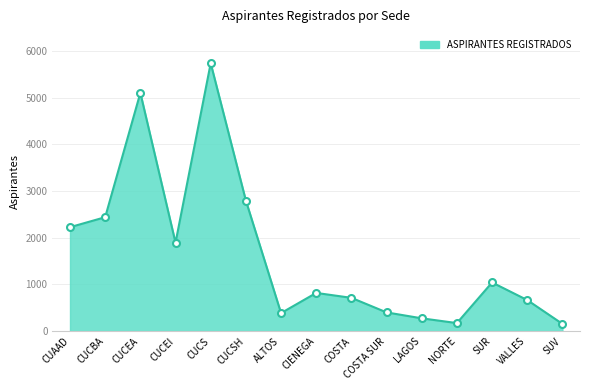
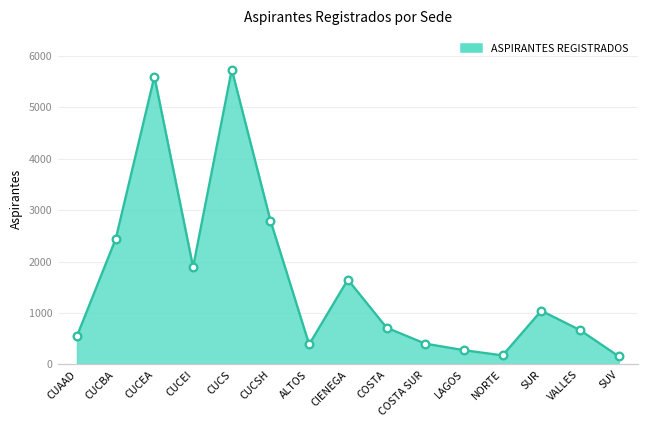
CUAAD: 2200 -> 600
CUCEA: 5100 -> 5600
CIENEGA: 800 -> 1600
